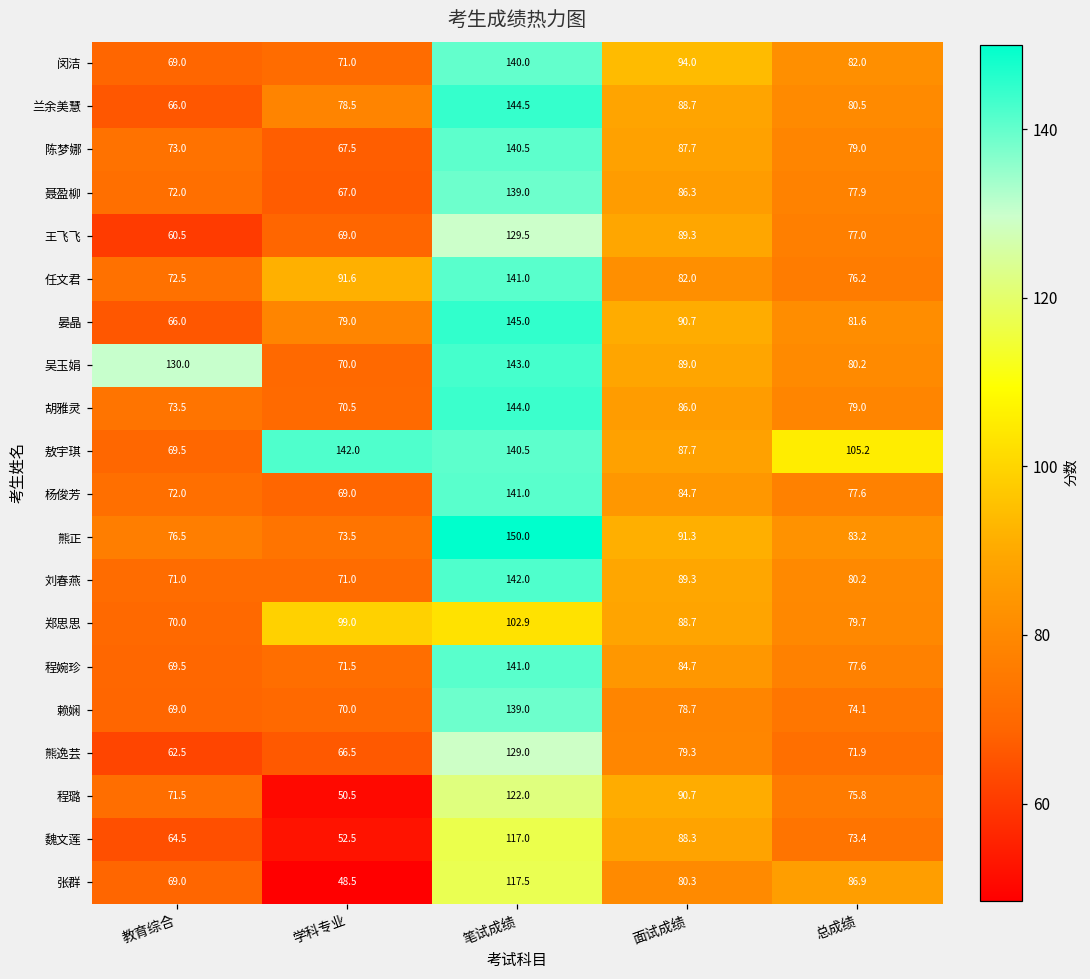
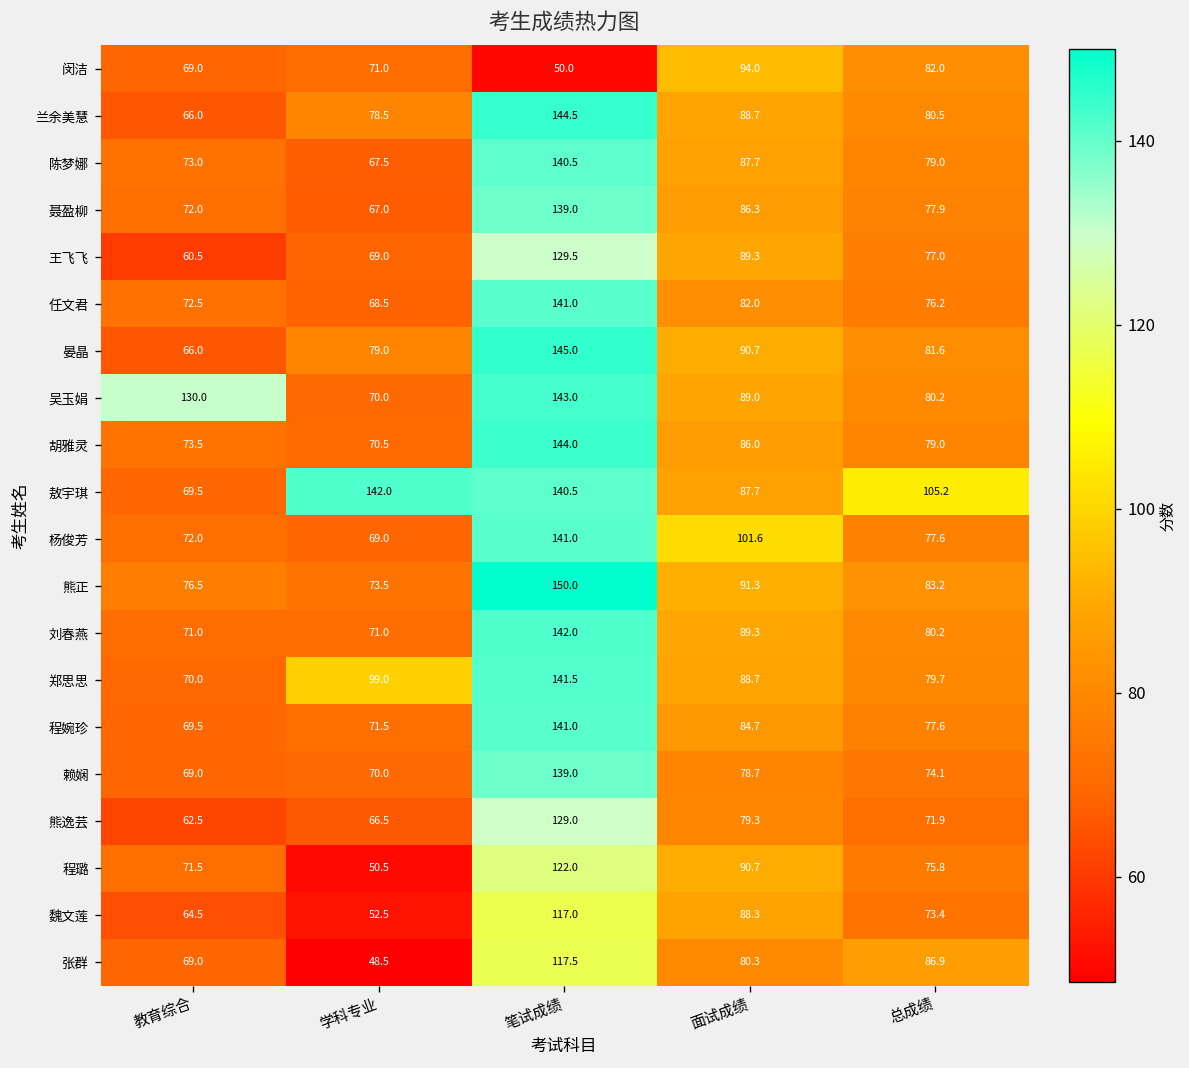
闵洁, 笔试成绩: 140.0 -> 50.0
任文君, 学科专业: 91.6 -> 68.5
杨俊芳, 面试成绩: 84.7 -> 101.6
郑思思, 笔试成绩: 102.9 -> 141.5
